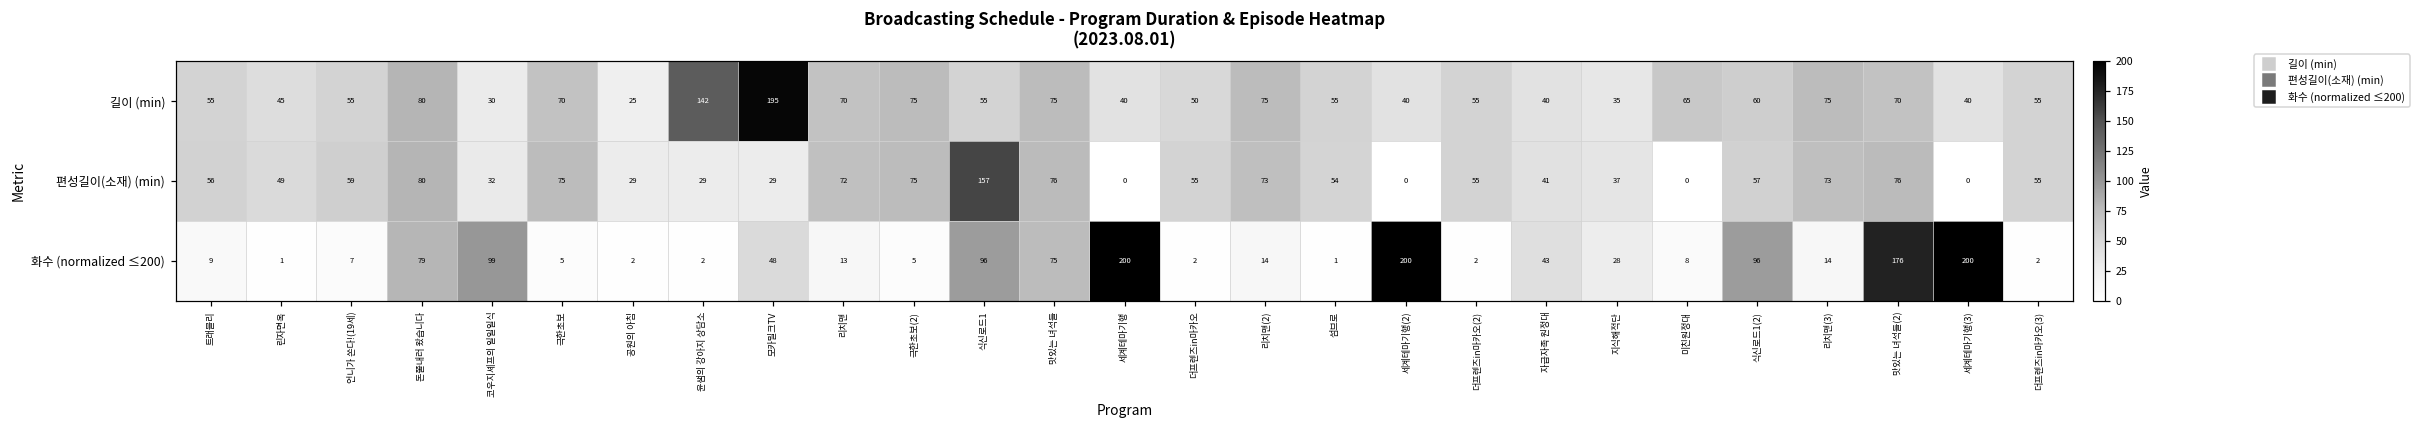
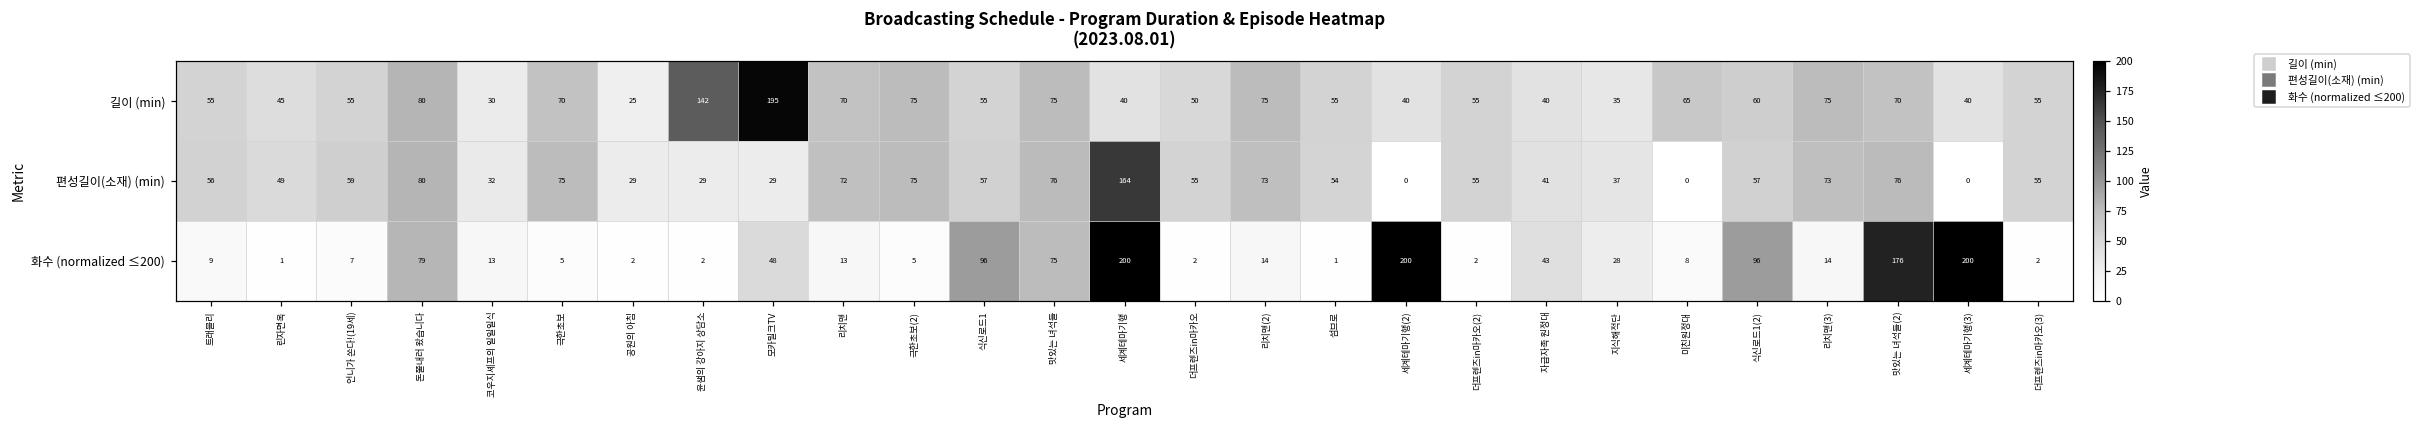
편성길이(소재) (min), 식신로드1: 157 -> 57
편성길이(소재) (min), 세계테마기행: 0 -> 164
화수 (normalized ≤200), 코우지셰프의 일일일식: 99 -> 13
